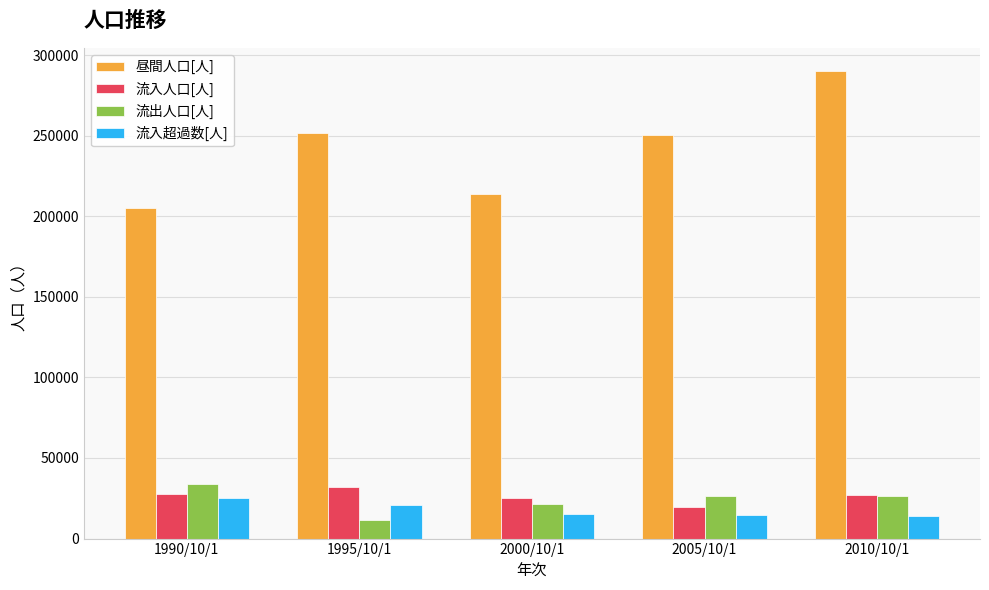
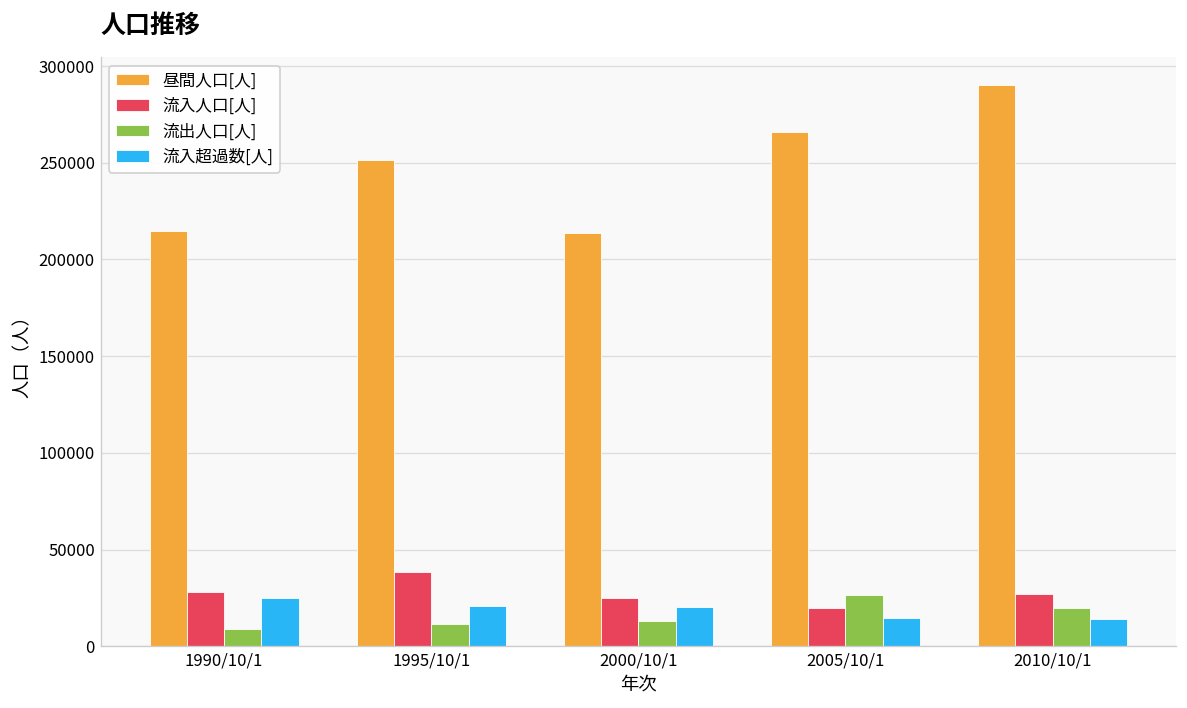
昼間人口[人], 1990/10/1: 205000 -> 215000
流出人口[人], 1990/10/1: 34000 -> 9000
流入人口[人], 1995/10/1: 32000 -> 38000
流出人口[人], 2000/10/1: 21000 -> 13000
流入超過数[人], 2000/10/1: 15000 -> 20000
昼間人口[人], 2005/10/1: 251000 -> 266000
流出人口[人], 2010/10/1: 27000 -> 20000
